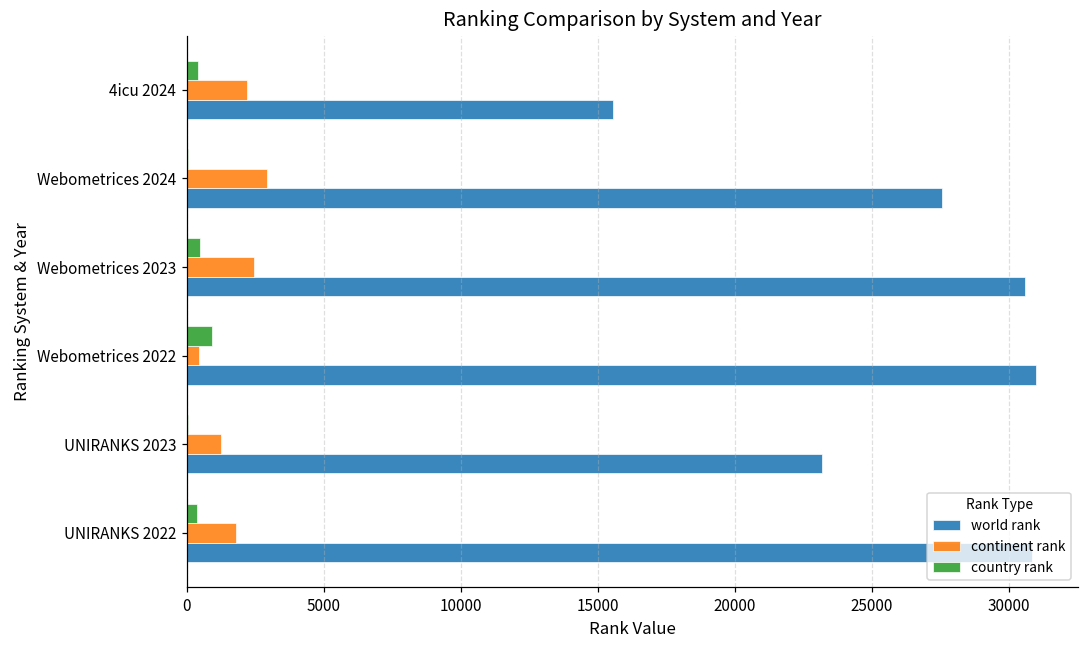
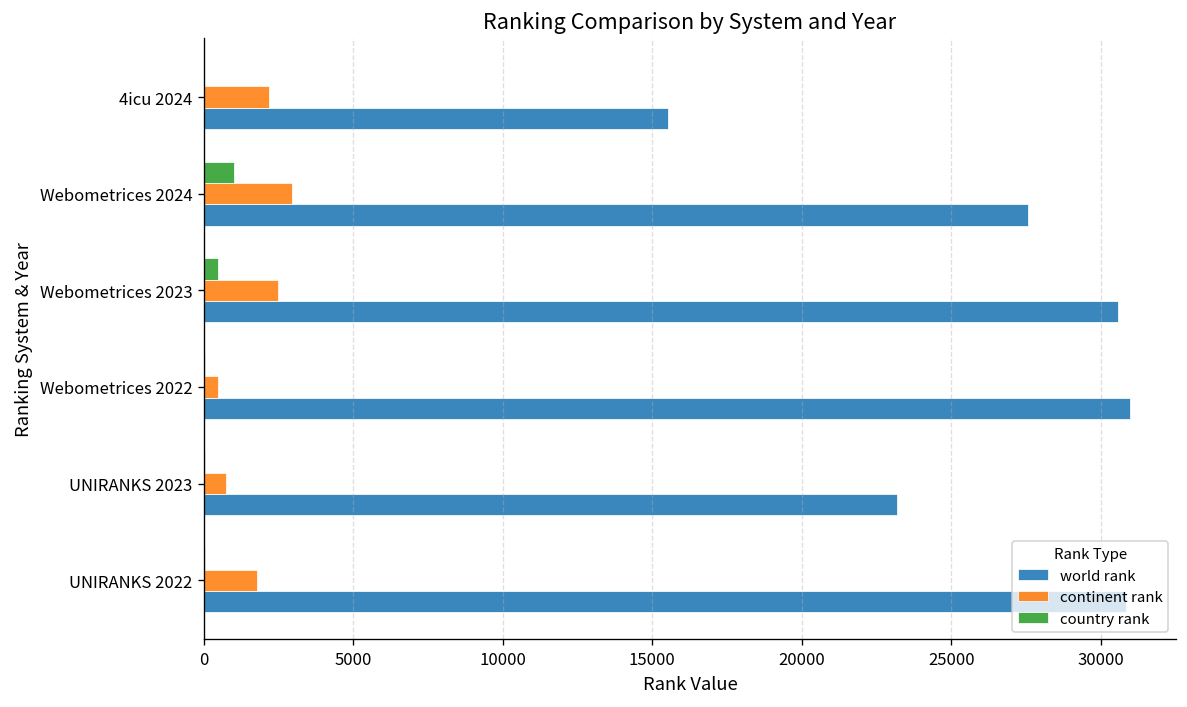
country rank, 4icu 2024: 400 -> 0
country rank, Webometrices 2024: 0 -> 1000
country rank, Webometrices 2022: 900 -> 0
continent rank, UNIRANKS 2023: 1300 -> 800
country rank, UNIRANKS 2022: 400 -> 0
